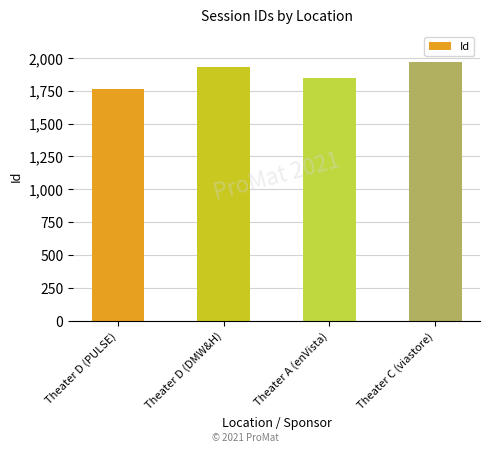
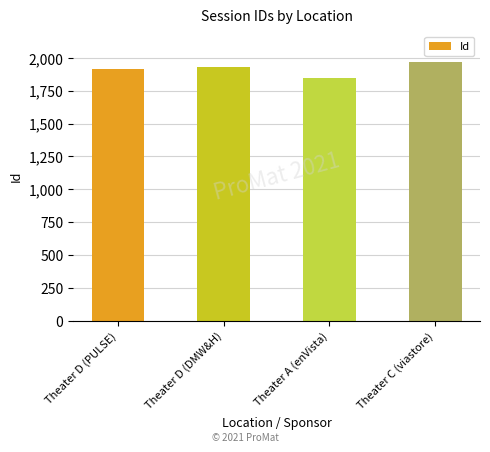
Theater D (PULSE): 1,760 -> 1,920
